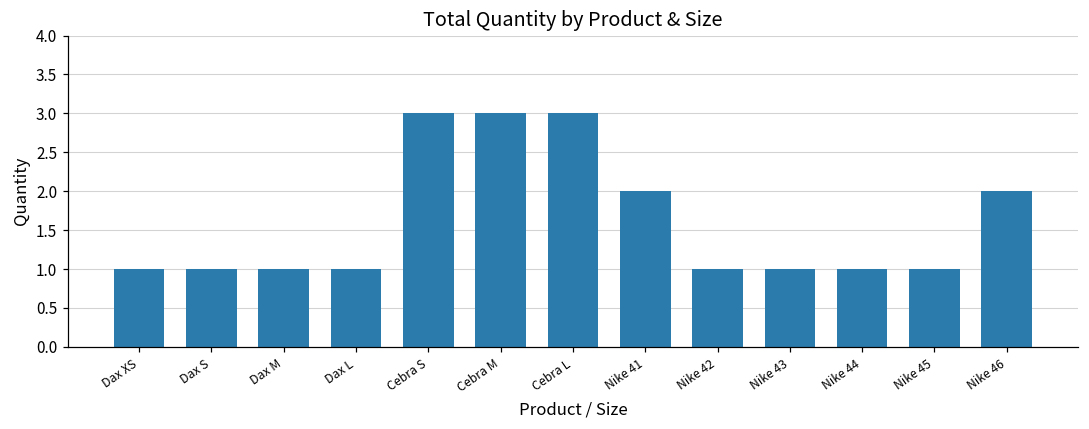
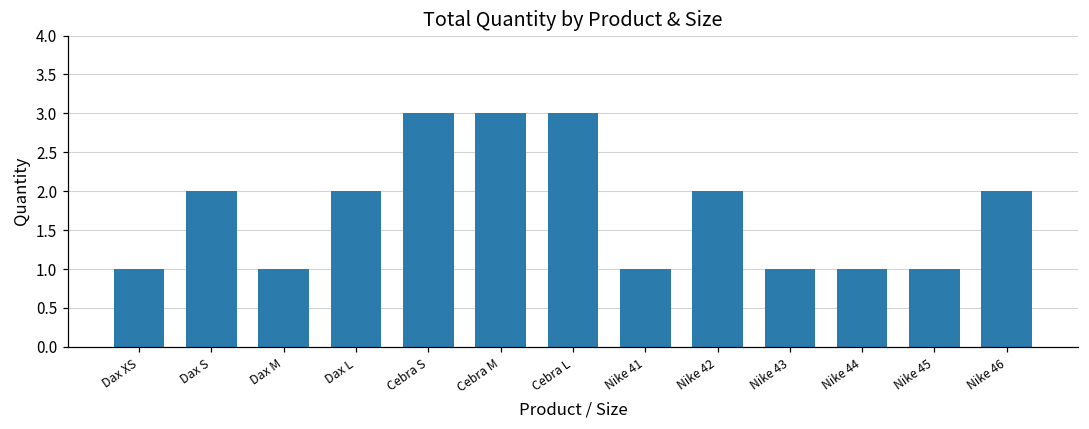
Dax S: 1 -> 2
Dax L: 1 -> 2
Nike 41: 2 -> 1
Nike 42: 1 -> 2
